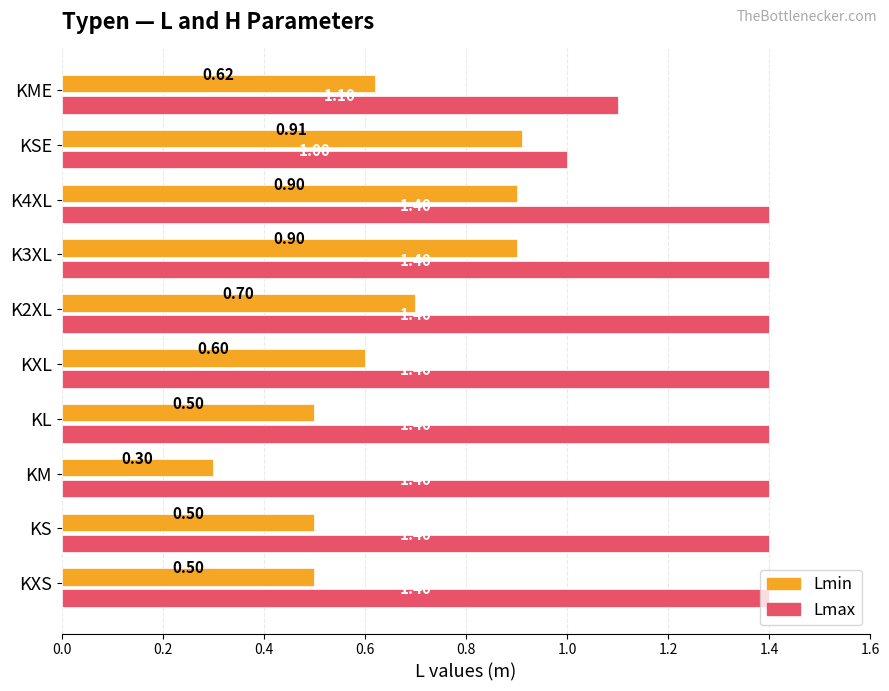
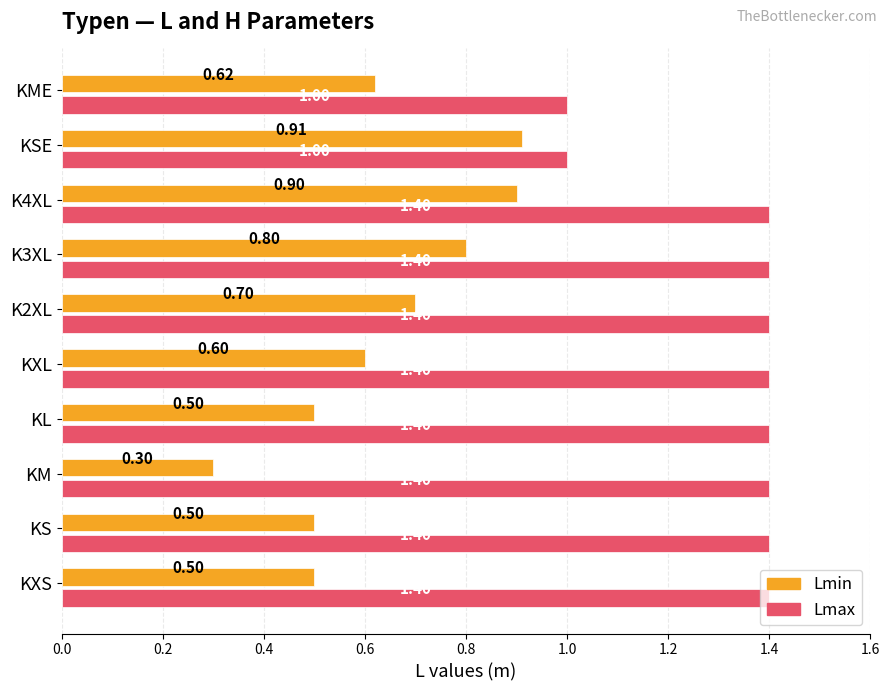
Lmax, KME: 1.10 -> 1.00
Lmin, K3XL: 0.90 -> 0.80
